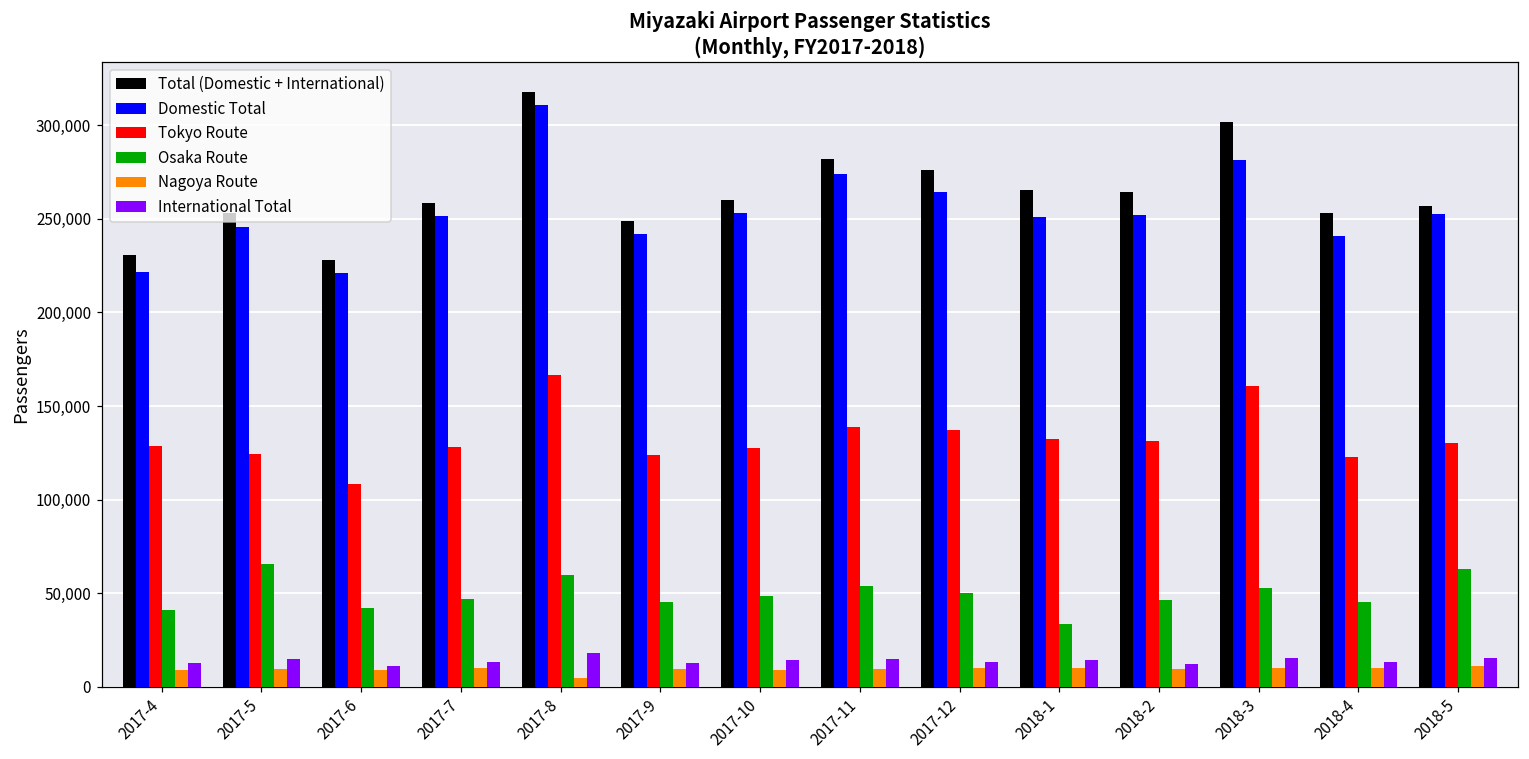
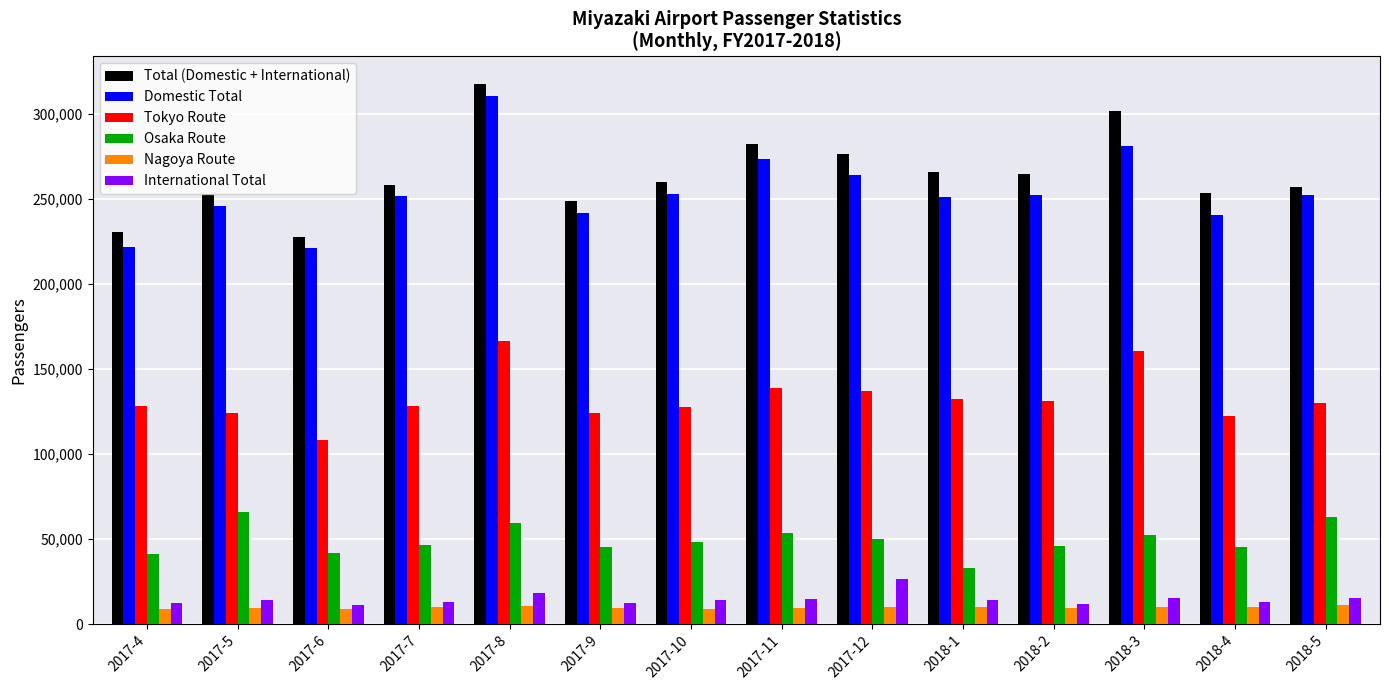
Nagoya Route, 2017-8: 5,000 -> 11,000
International Total, 2017-12: 13,000 -> 27,000
